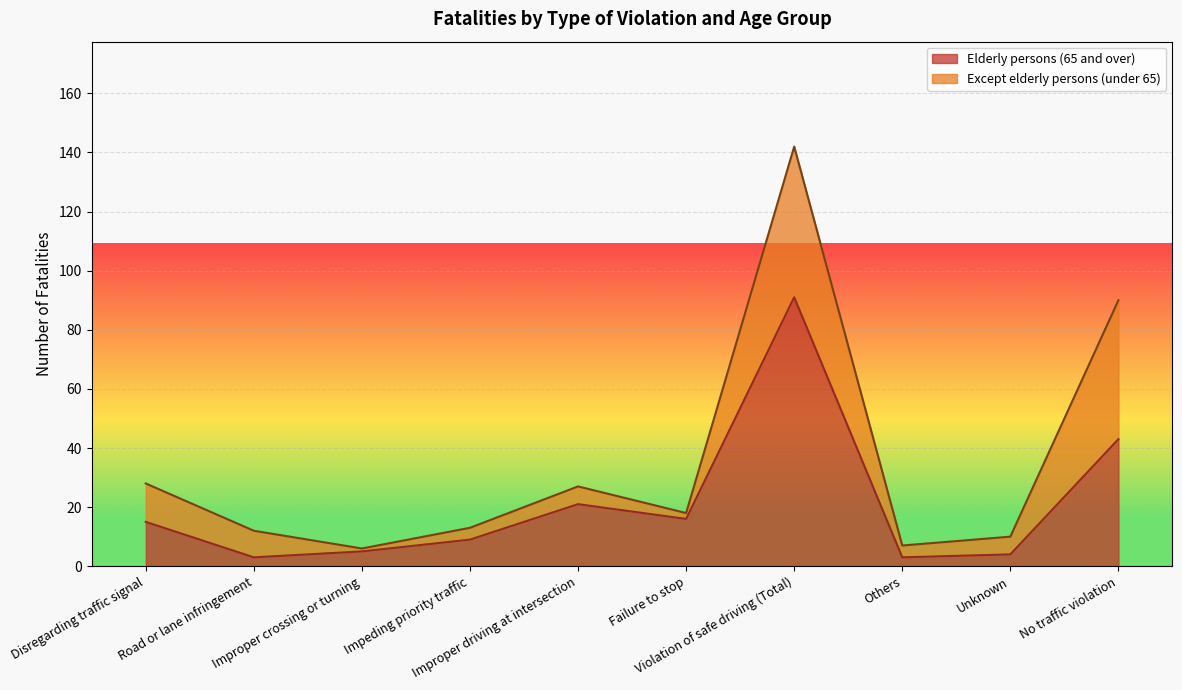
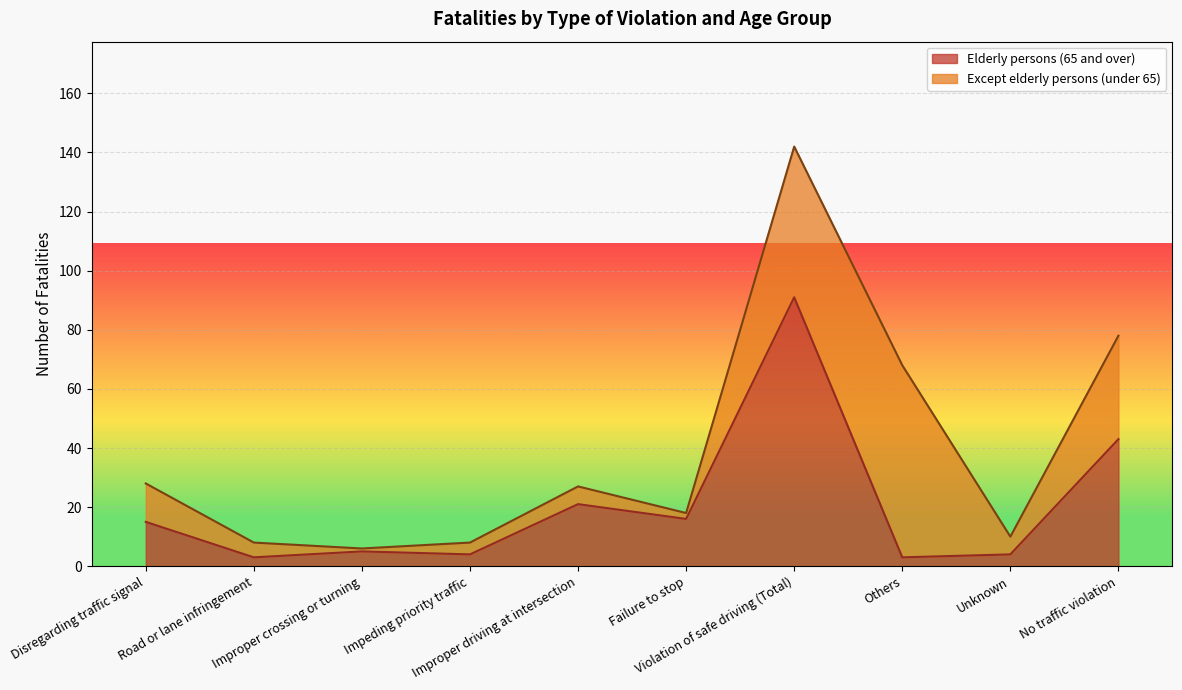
Except elderly persons (under 65), Road or lane infringement: 9 -> 5
Elderly persons (65 and over), Impeding priority traffic: 9 -> 4
Except elderly persons (under 65), Others: 4 -> 65
Except elderly persons (under 65), No traffic violation: 47 -> 35
